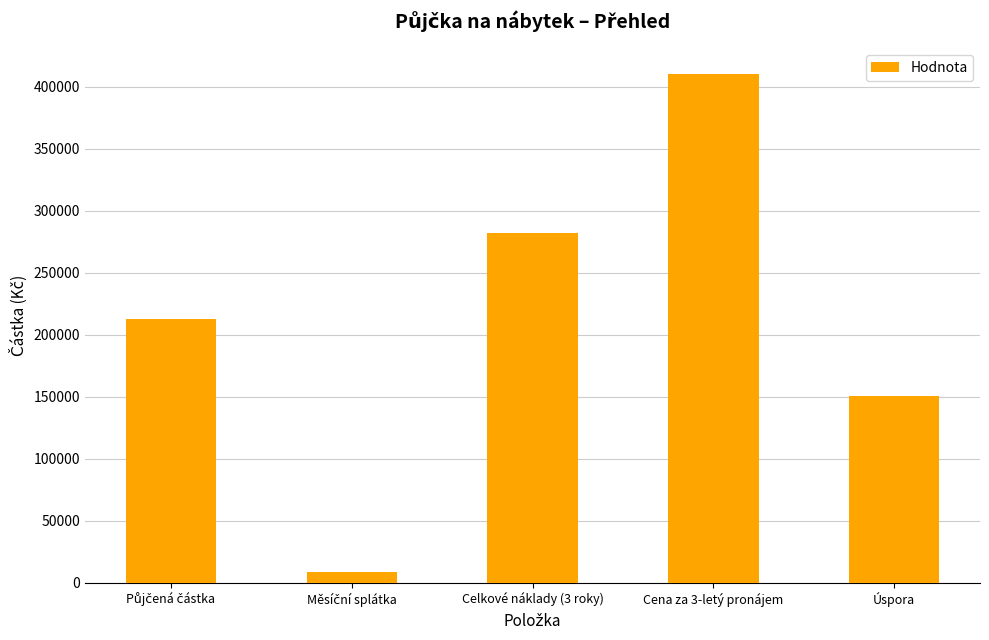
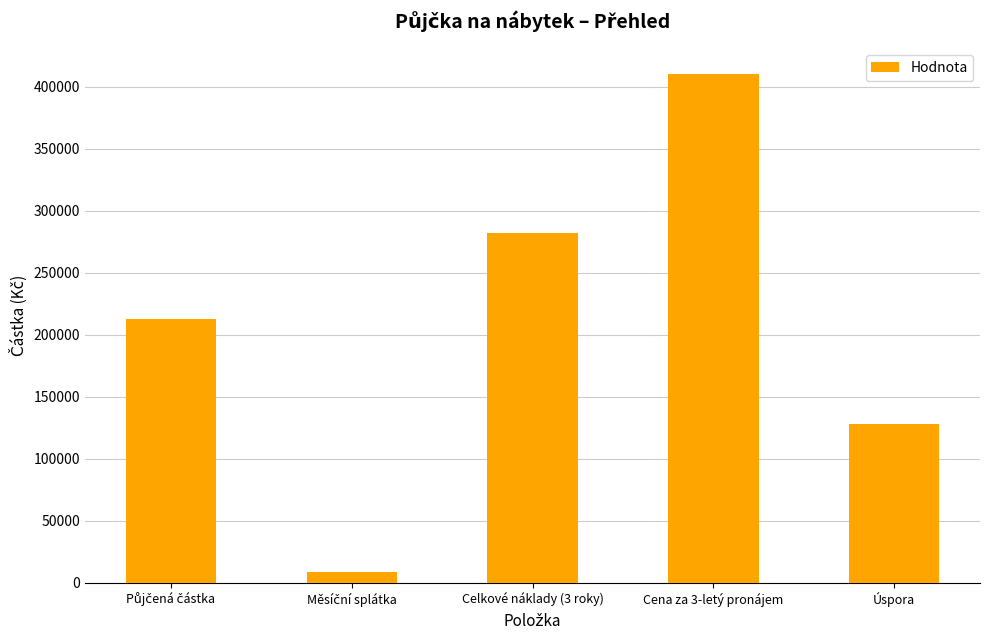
Úspora: 150000 -> 128000
